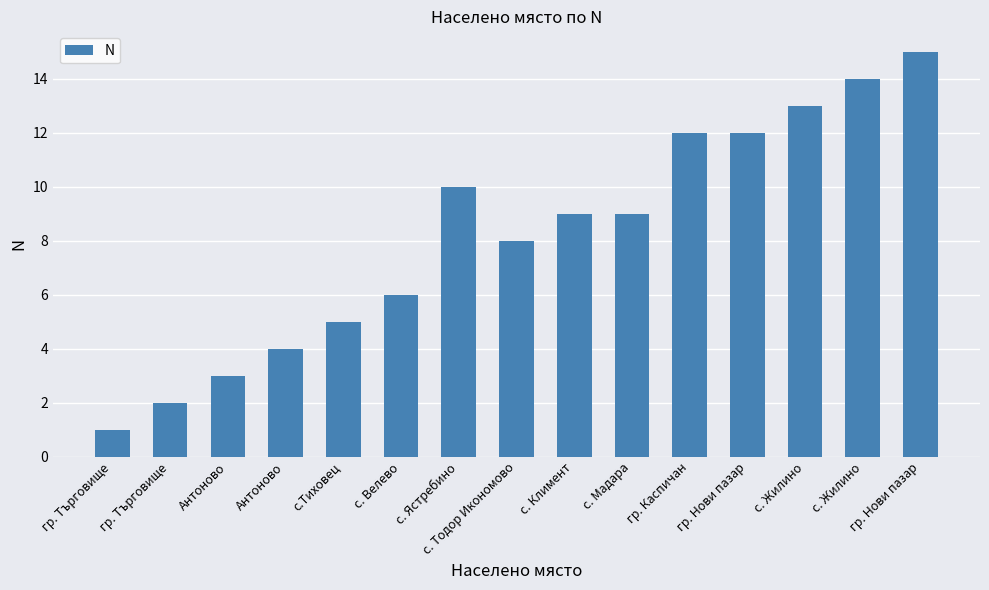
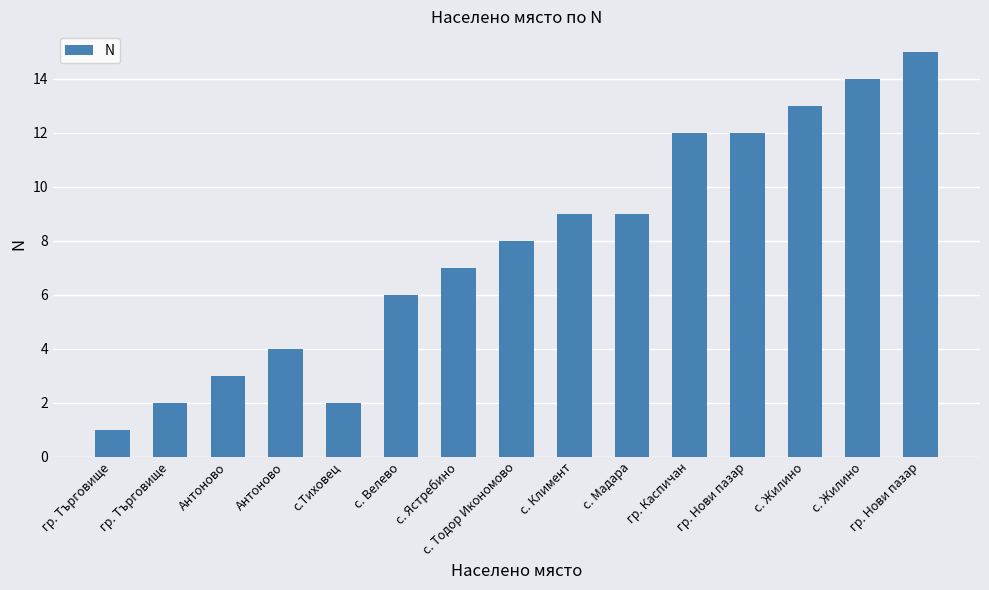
с.Тиховец: 5 -> 2
с. Ястребино: 10 -> 7
